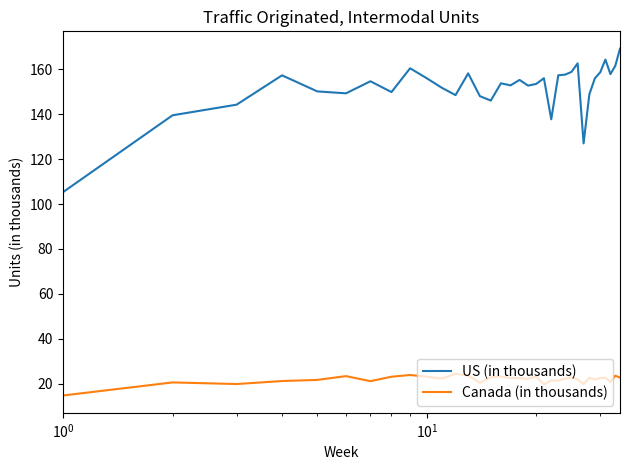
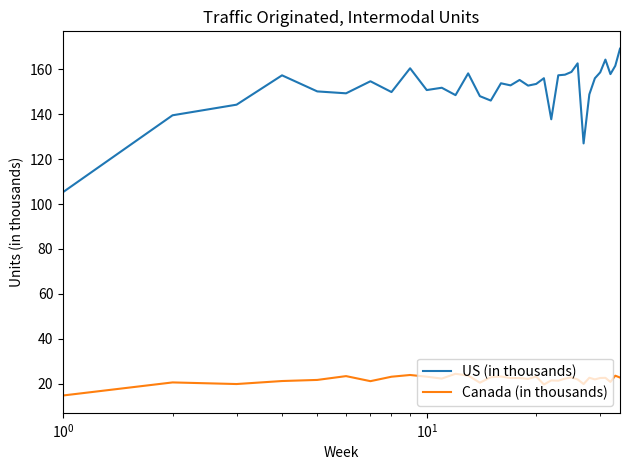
US (in thousands), 10^1: 156 -> 151
